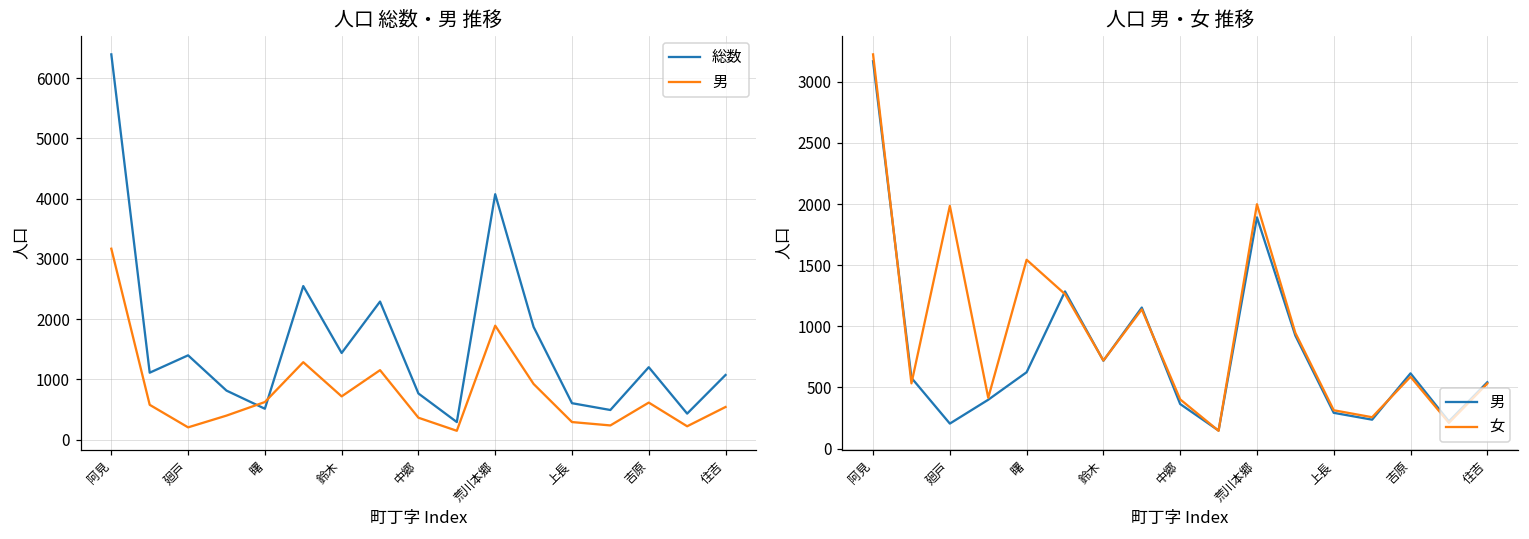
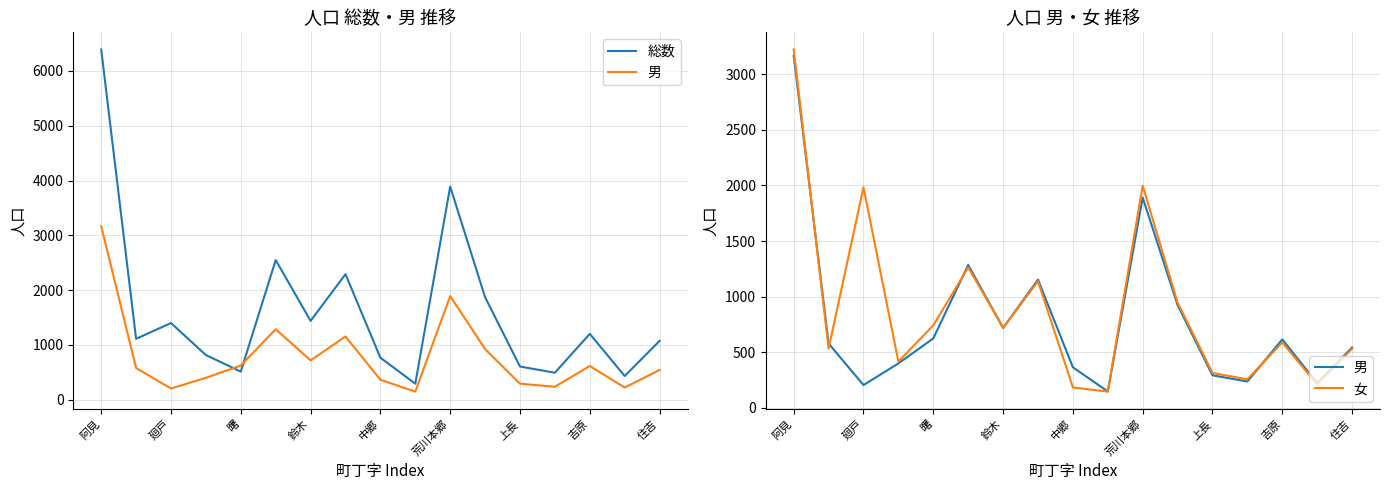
人口 総数・男 推移, 総数, 荒川本郷: 4100 -> 3900
人口 男・女 推移, 女, 曙: 1540 -> 740
人口 男・女 推移, 女, 中郷: 400 -> 180
